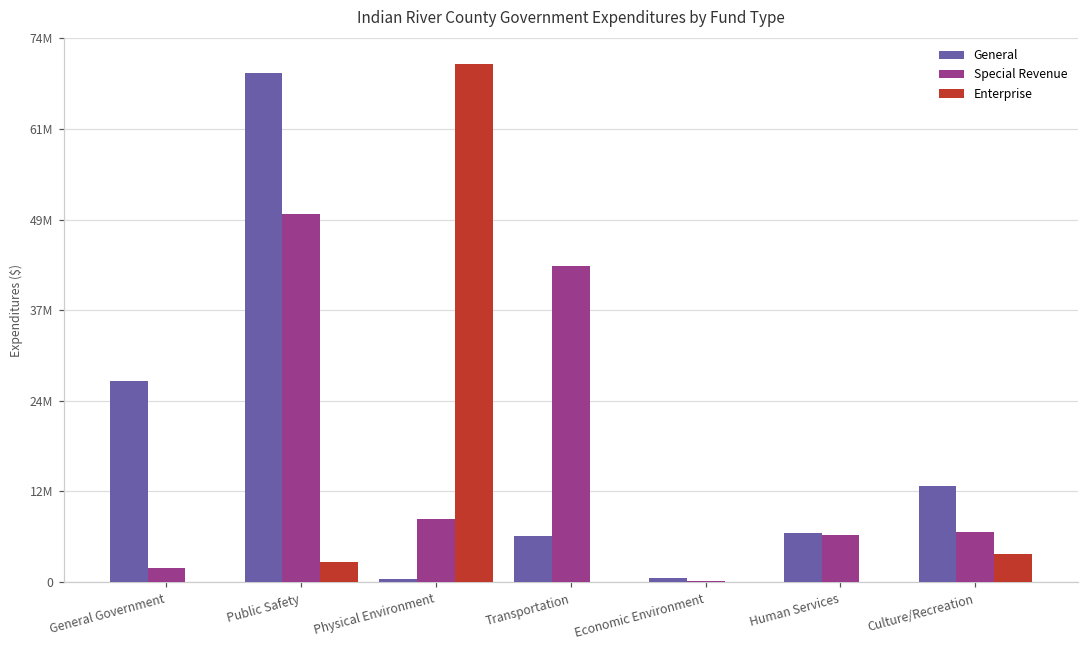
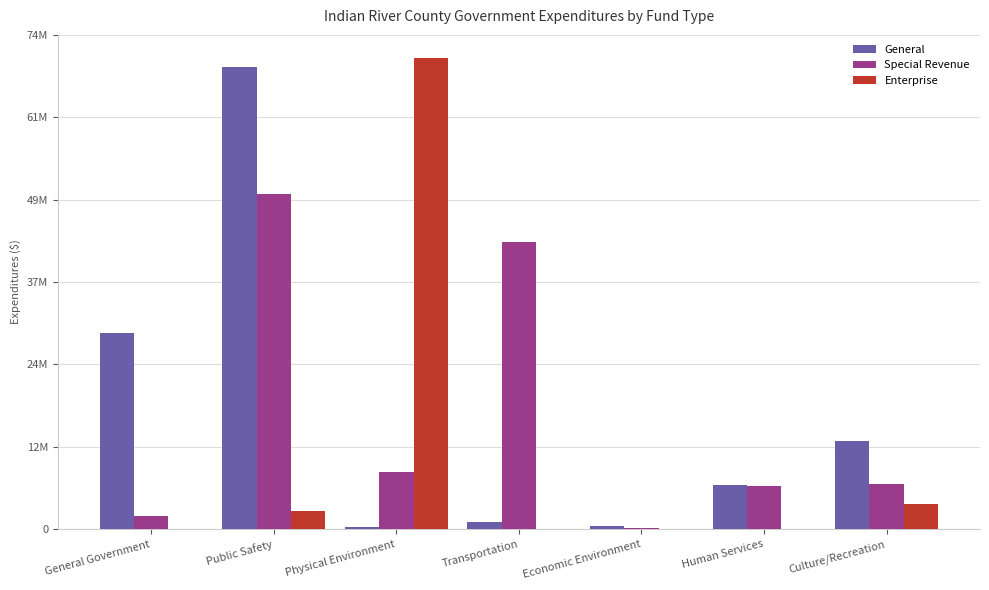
General, General Government: 27000000 -> 29000000
General, Transportation: 6000000 -> 1000000
